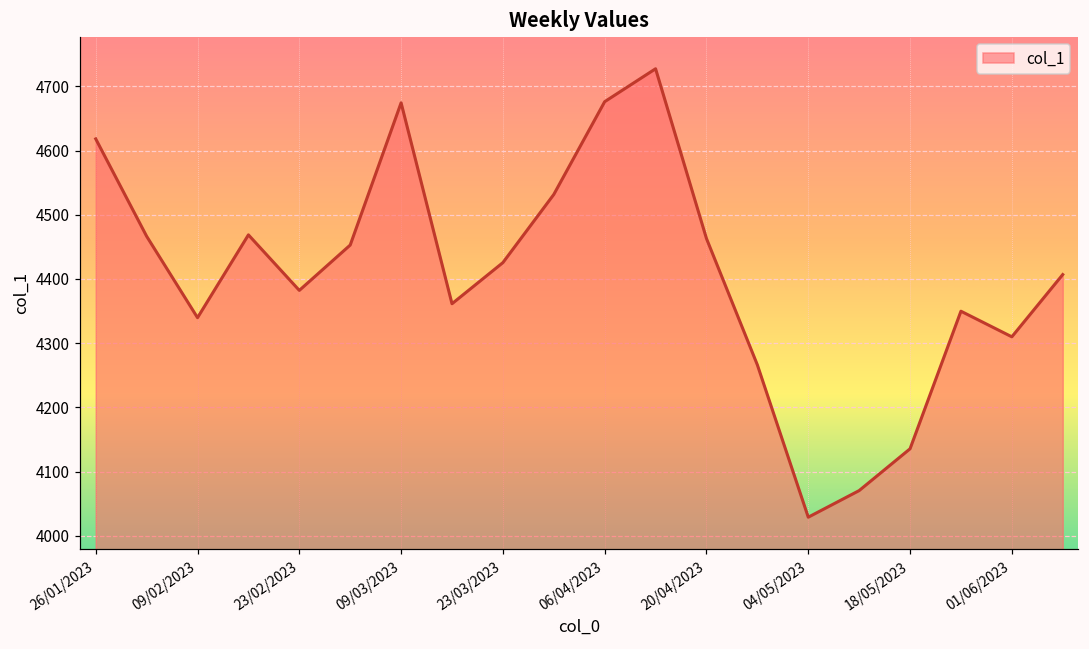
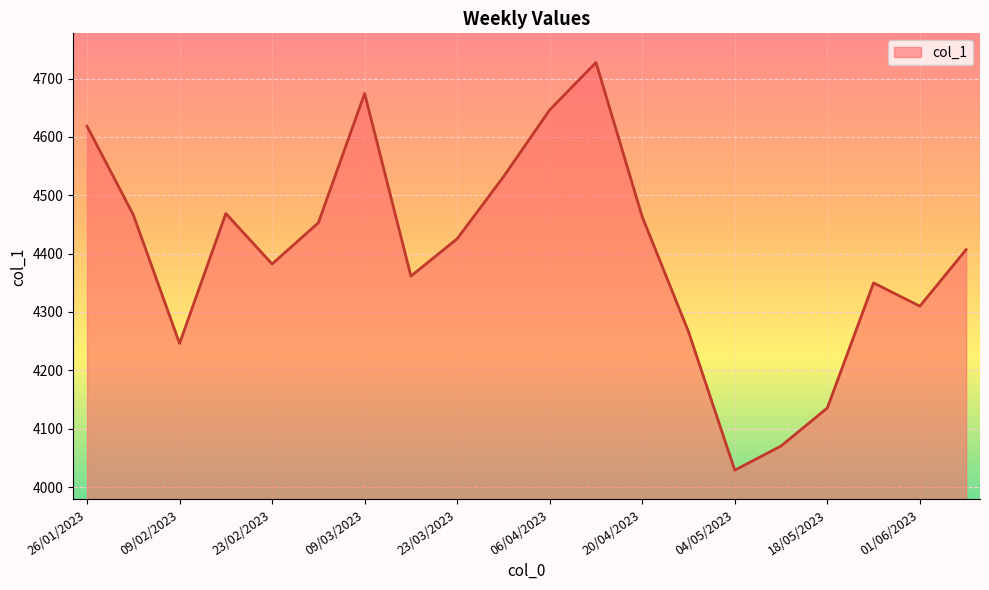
09/02/2023: 4340 -> 4250
06/04/2023: 4680 -> 4650
